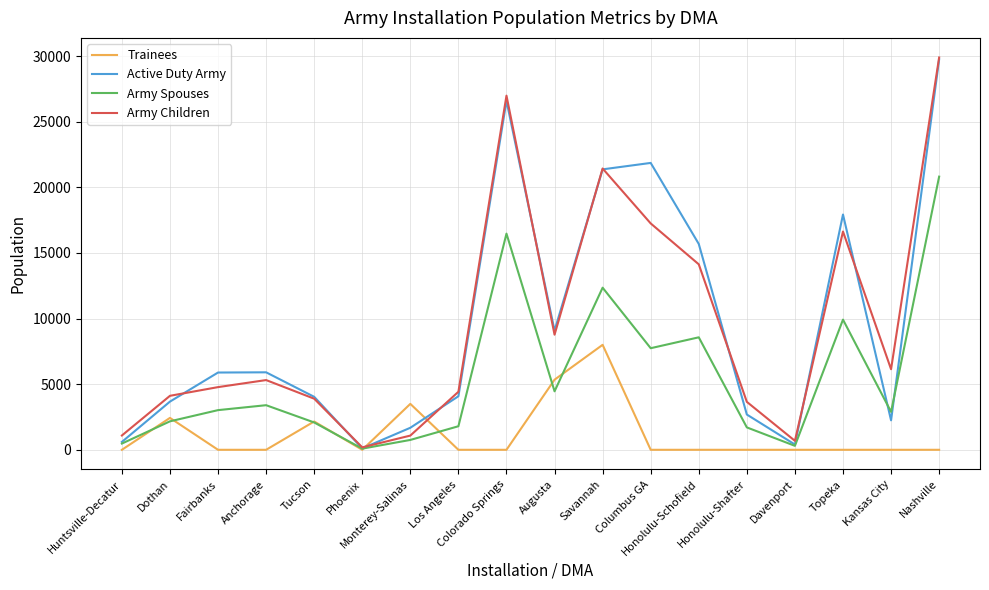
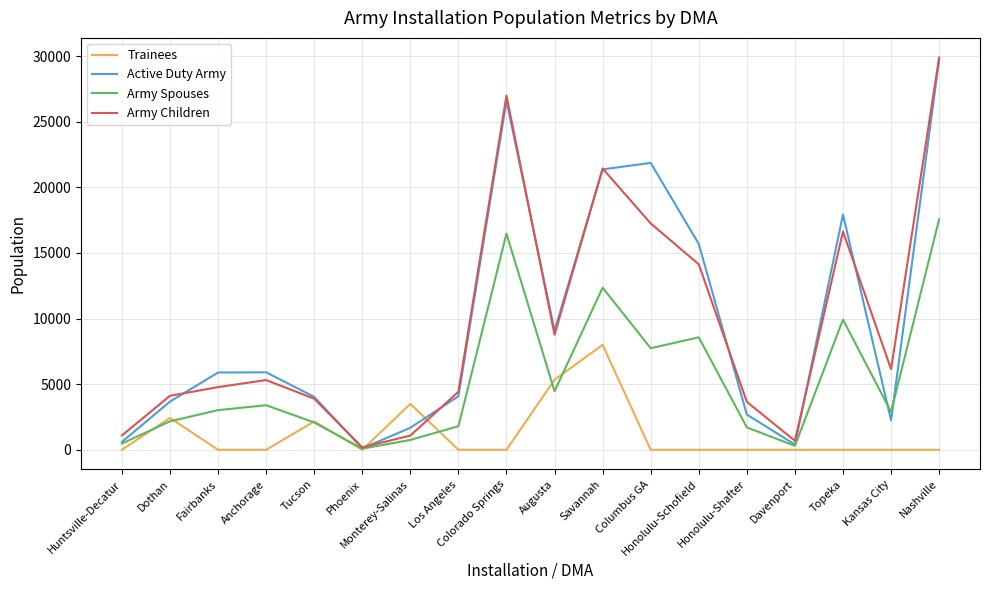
Army Spouses, Nashville: 20800 -> 17600
